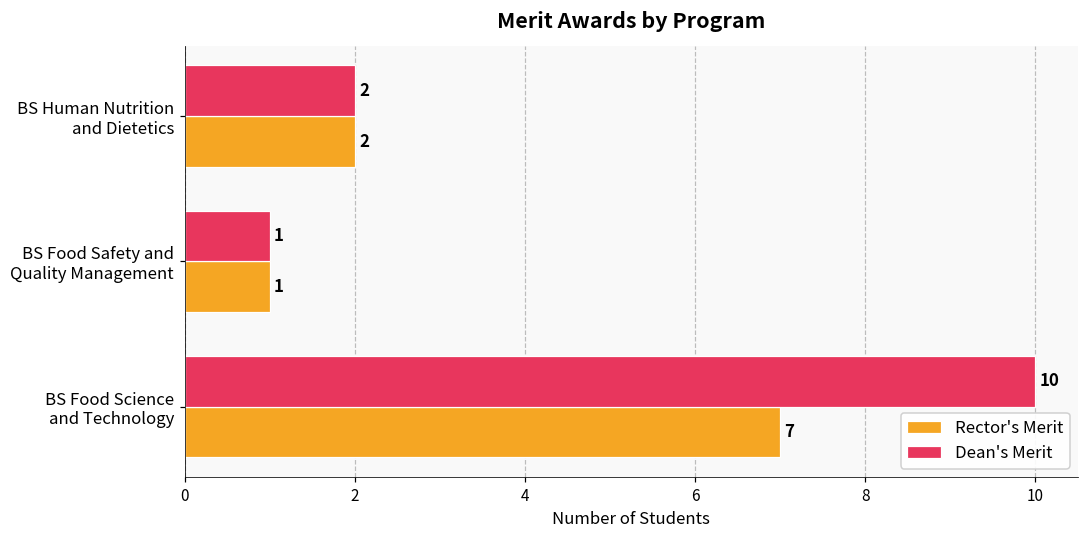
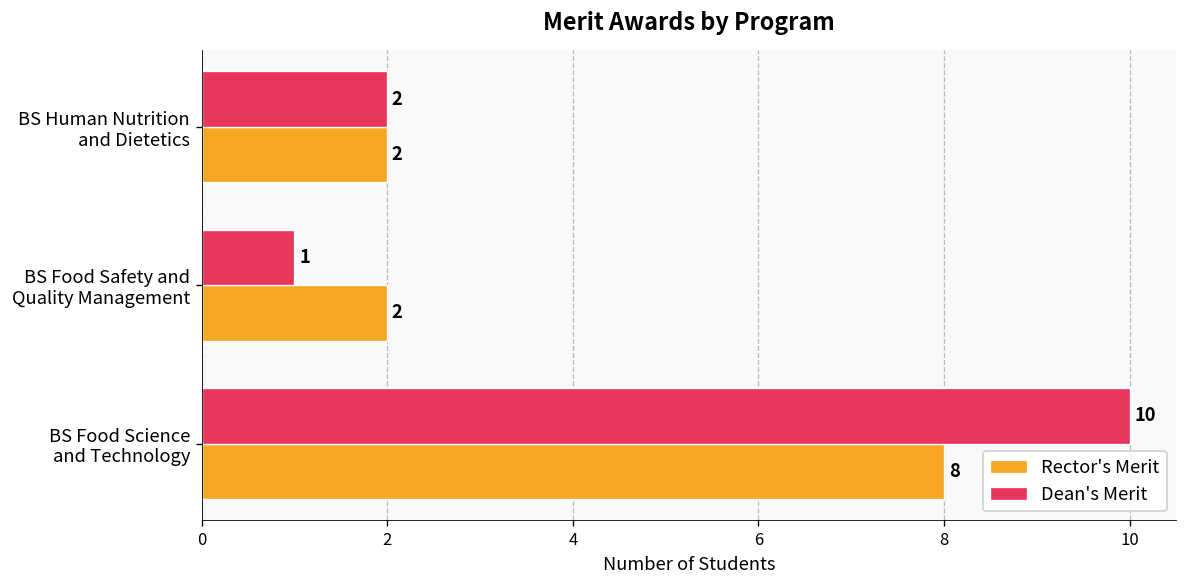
Rector's Merit, BS Food Safety and Quality Management: 1 -> 2
Rector's Merit, BS Food Science and Technology: 7 -> 8
